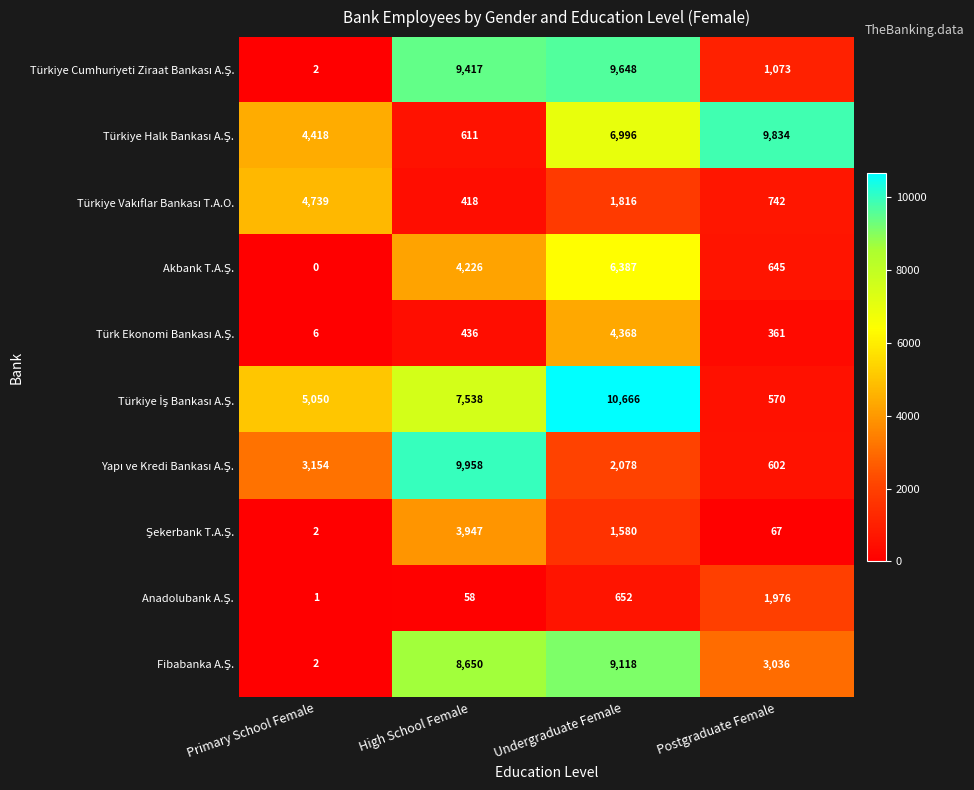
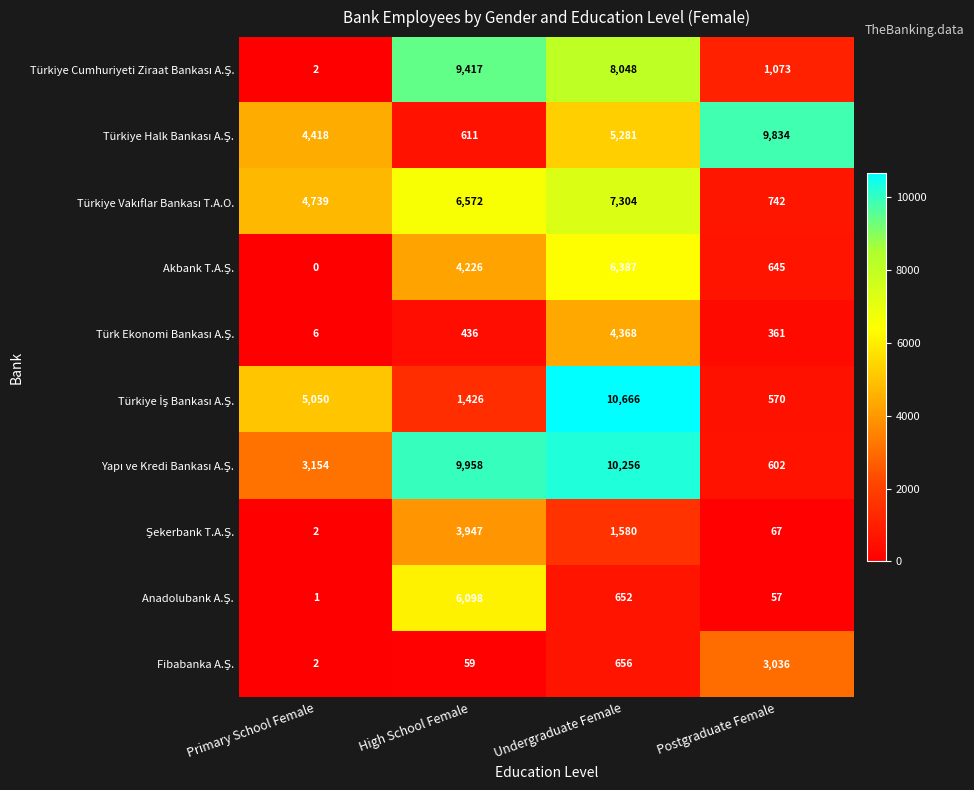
Türkiye Cumhuriyeti Ziraat Bankası A.Ş., Undergraduate Female: 9,648 -> 8,048
Türkiye Halk Bankası A.Ş., Undergraduate Female: 6,996 -> 5,281
Türkiye Vakıflar Bankası T.A.O., High School Female: 418 -> 6,572
Türkiye Vakıflar Bankası T.A.O., Undergraduate Female: 1,816 -> 7,304
Türkiye İş Bankası A.Ş., High School Female: 7,538 -> 1,426
Yapı ve Kredi Bankası A.Ş., Undergraduate Female: 2,078 -> 10,256
Anadolubank A.Ş., High School Female: 58 -> 6,098
Anadolubank A.Ş., Postgraduate Female: 1,976 -> 57
Fibabanka A.Ş., High School Female: 8,650 -> 59
Fibabanka A.Ş., Undergraduate Female: 9,118 -> 656
